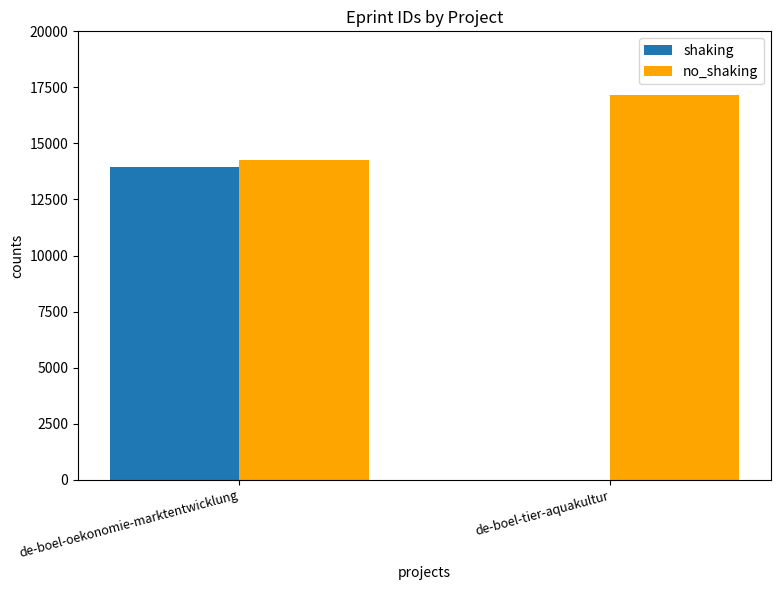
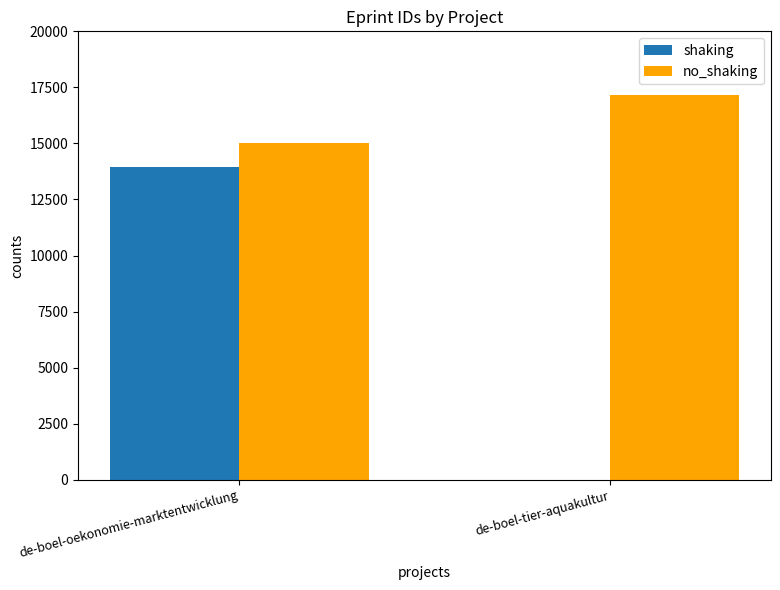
no_shaking, de-boel-oekonomie-marktentwicklung: 14300 -> 15000
